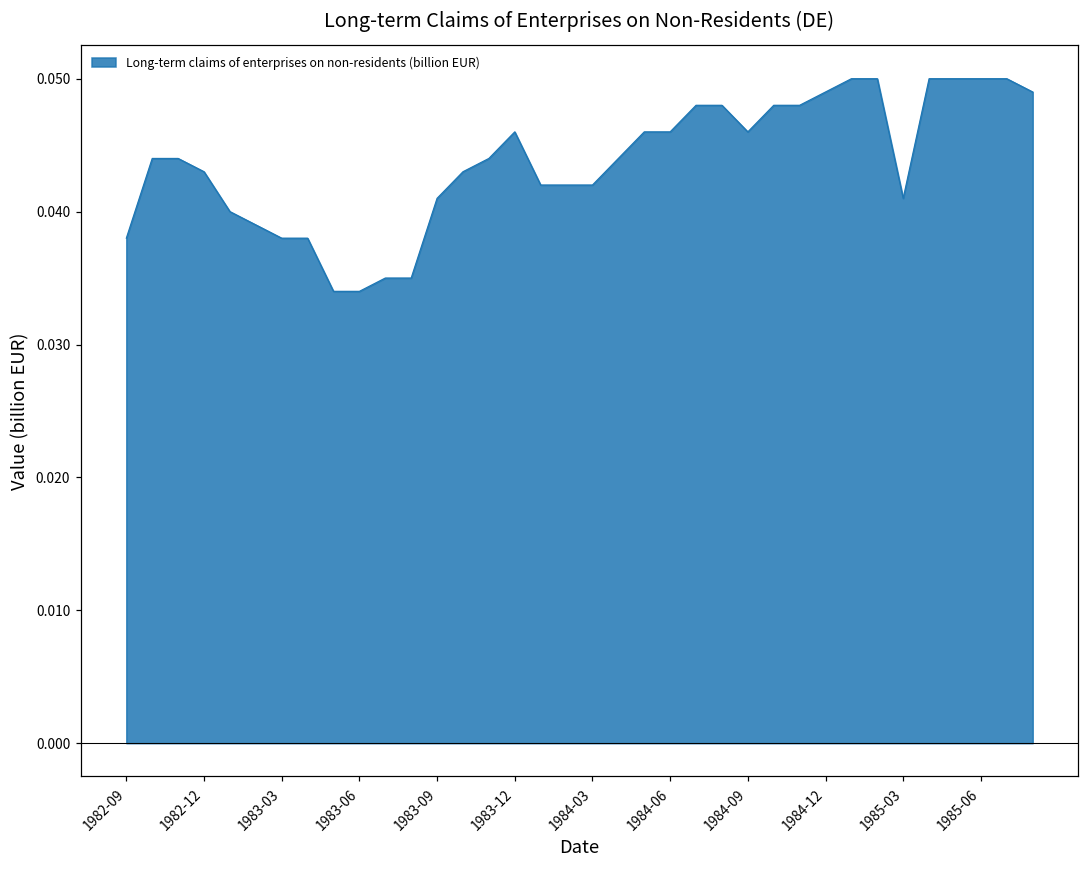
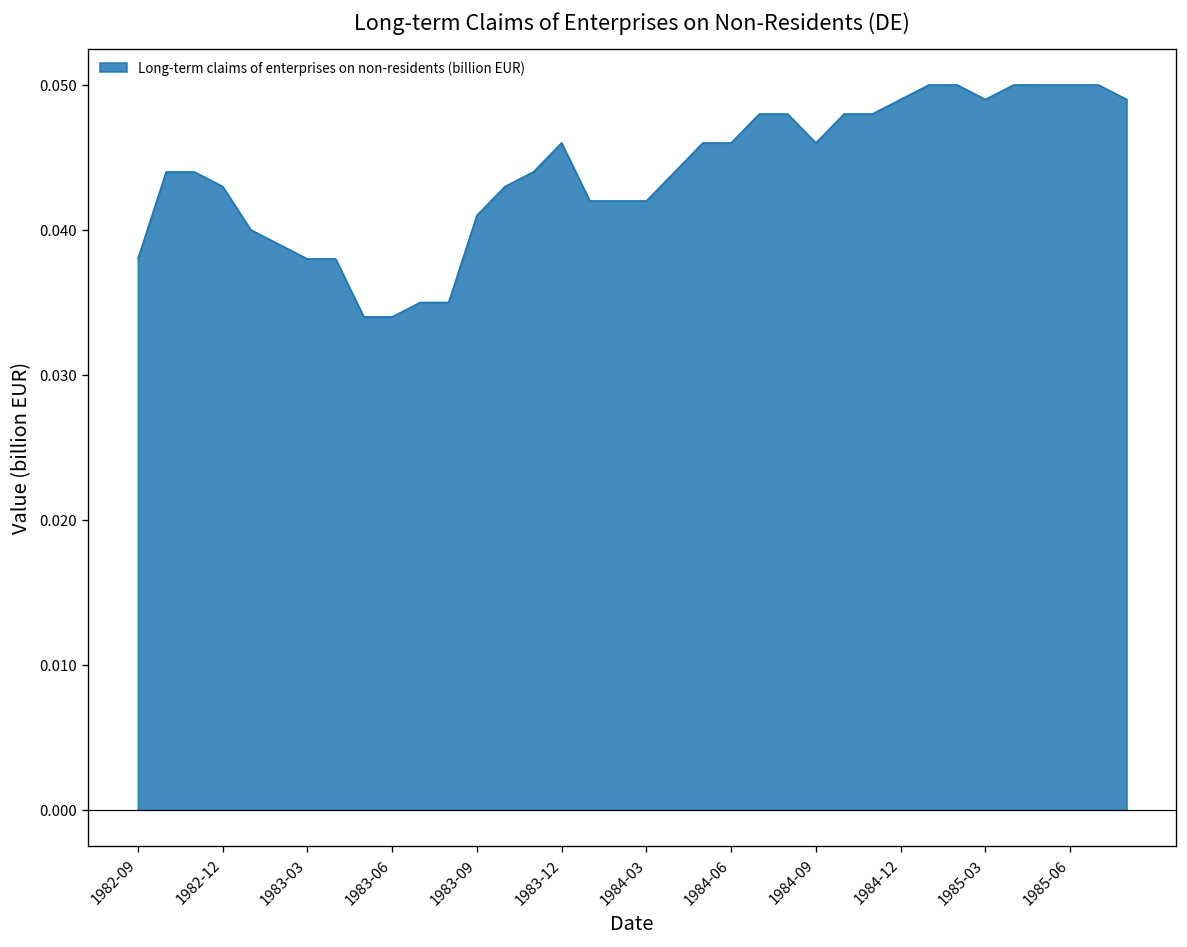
1985-03: 0.041 -> 0.049
